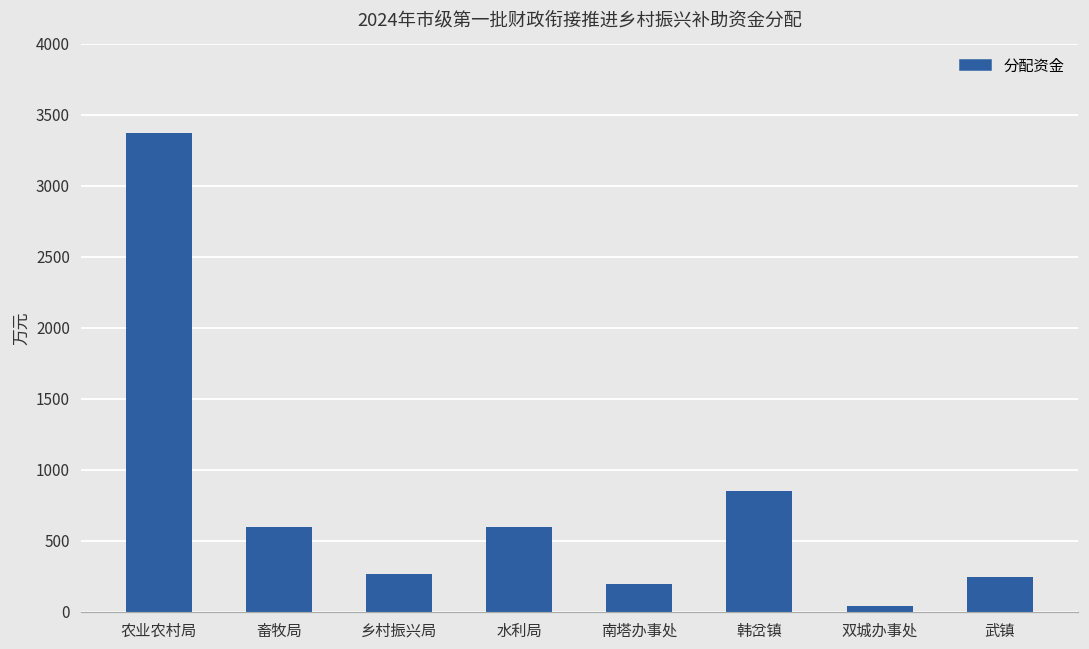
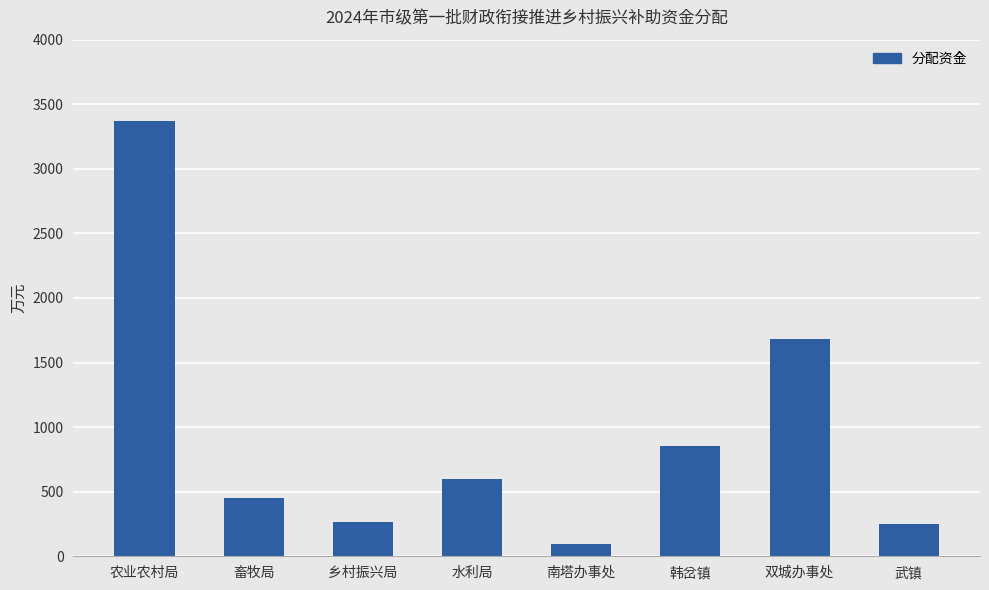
畜牧局: 600 -> 450
南塔办事处: 200 -> 100
双城办事处: 50 -> 1680
